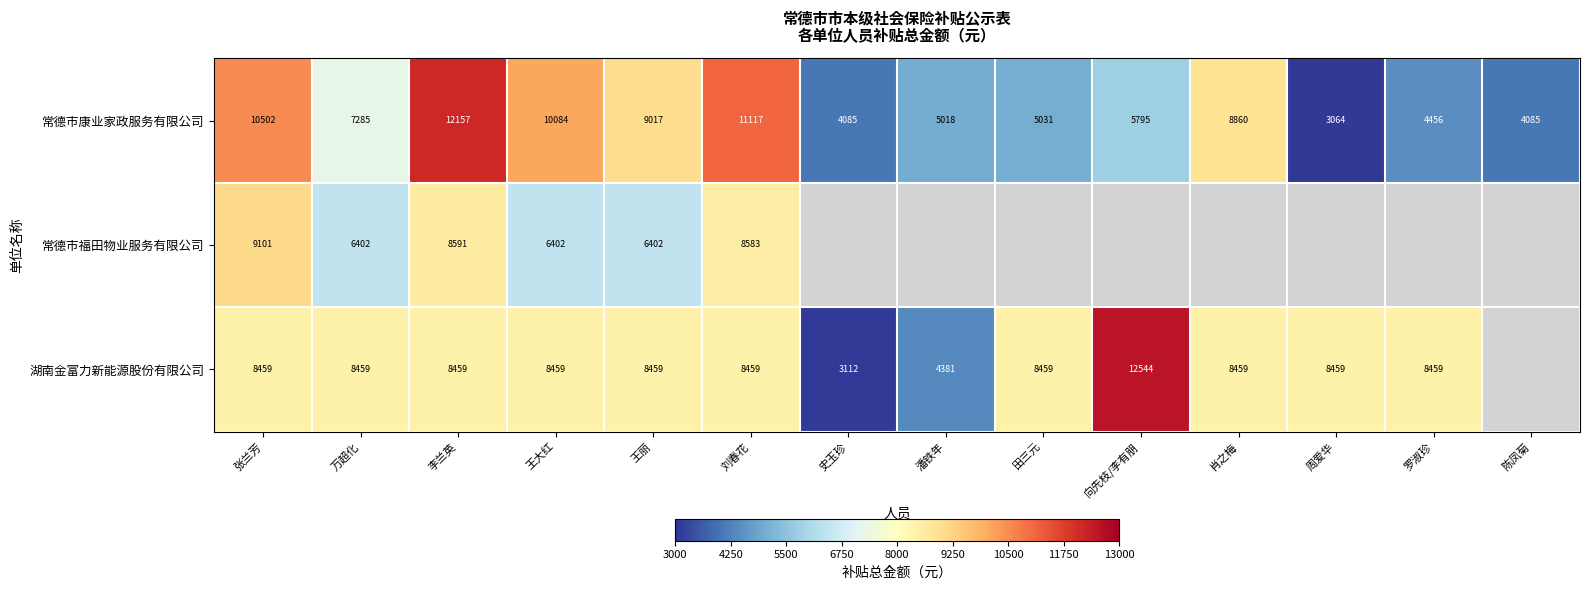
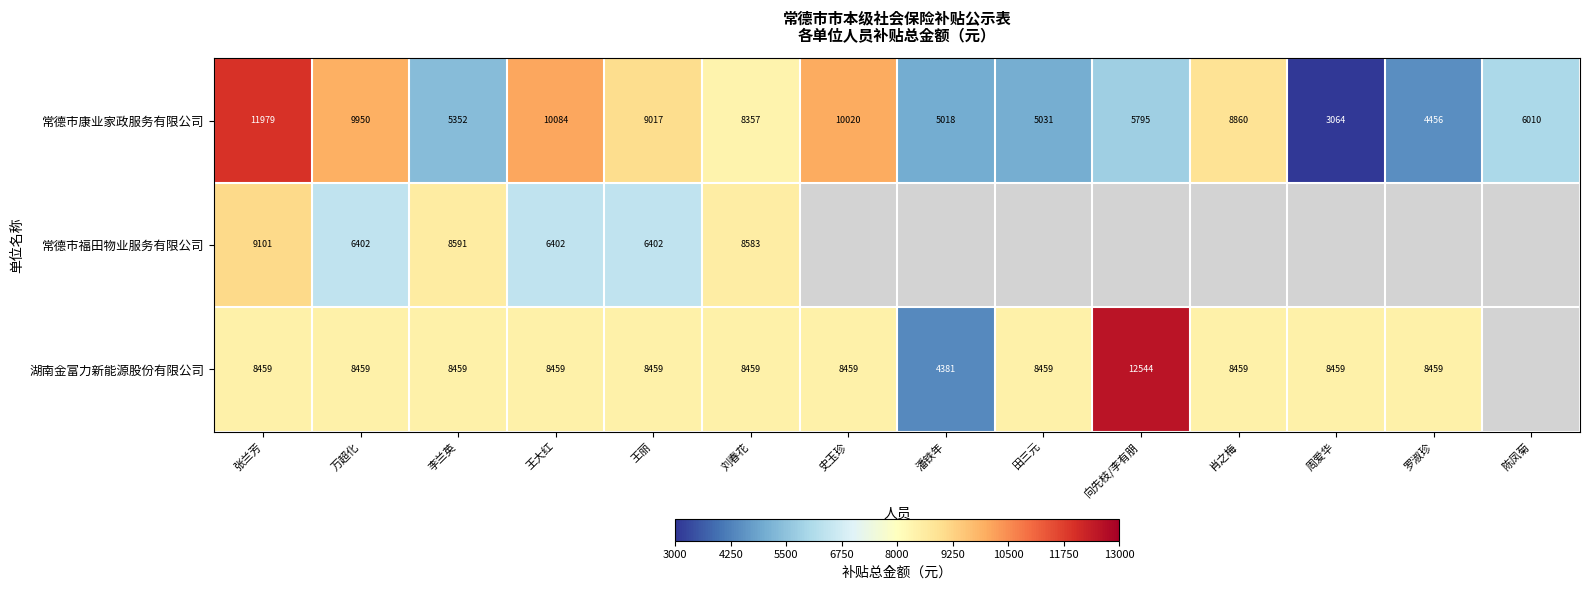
常德市康业家政服务有限公司, 张兰芳: 10502 -> 11979
常德市康业家政服务有限公司, 万超化: 7285 -> 9950
常德市康业家政服务有限公司, 李兰英: 12157 -> 5352
常德市康业家政服务有限公司, 刘春花: 11117 -> 8357
常德市康业家政服务有限公司, 史玉珍: 4085 -> 10020
常德市康业家政服务有限公司, 陈凤菊: 4085 -> 6010
湖南金富力新能源股份有限公司, 史玉珍: 3112 -> 8459
